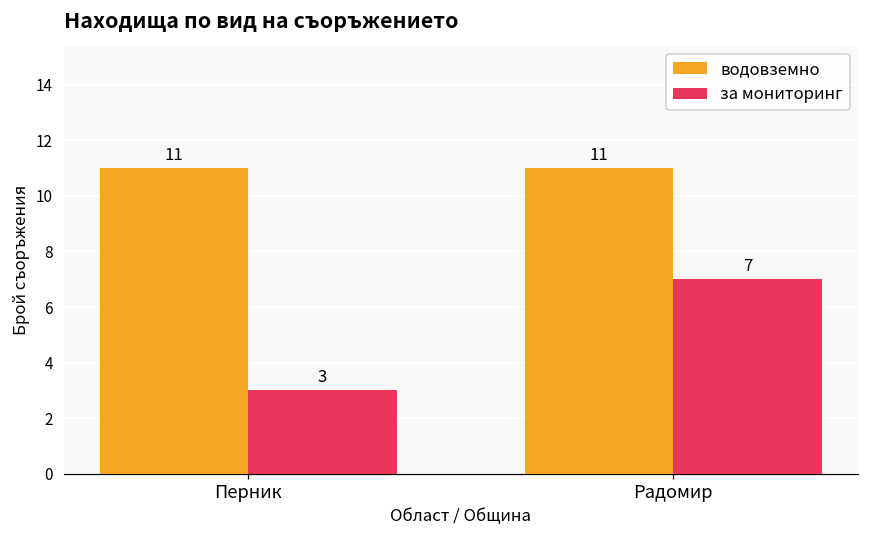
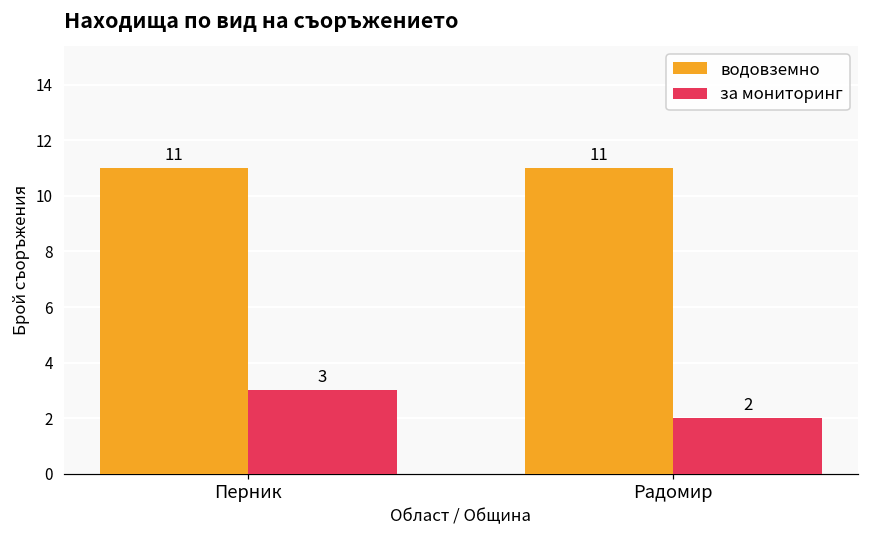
за мониторинг, Радомир: 7 -> 2
